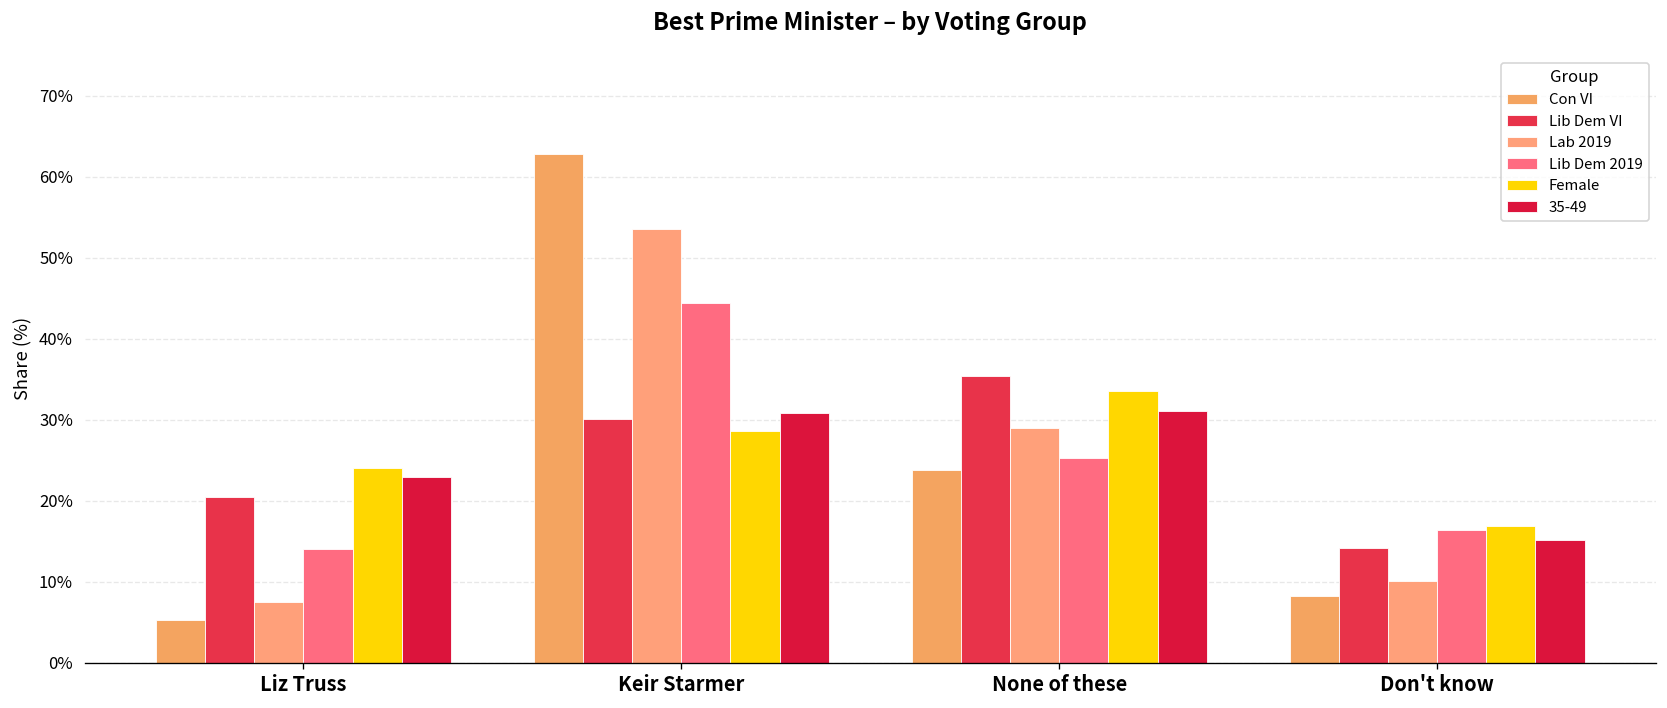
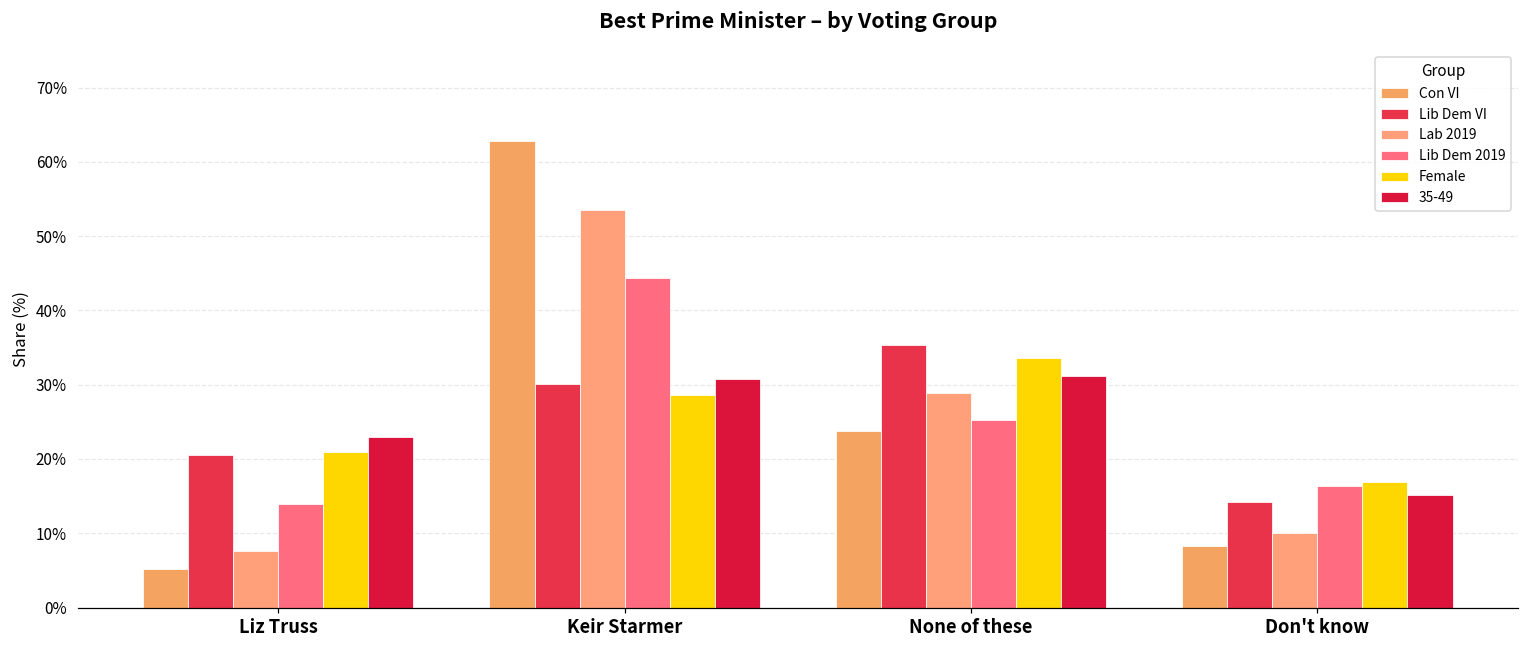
Female, Liz Truss: 24% -> 21%
